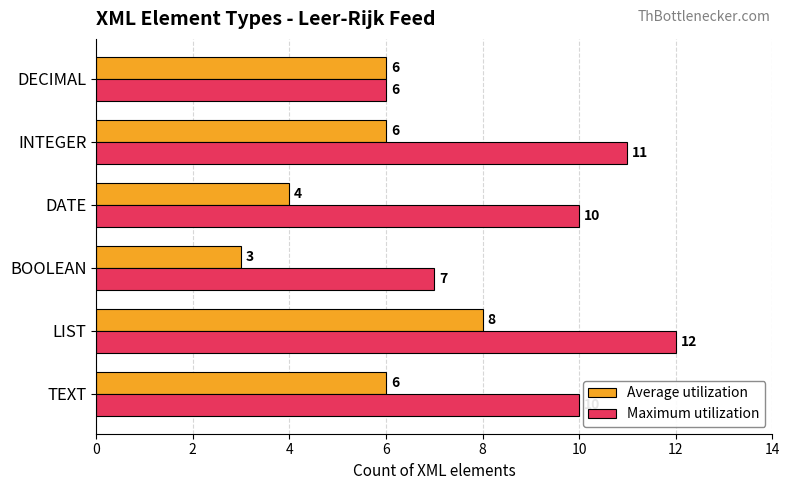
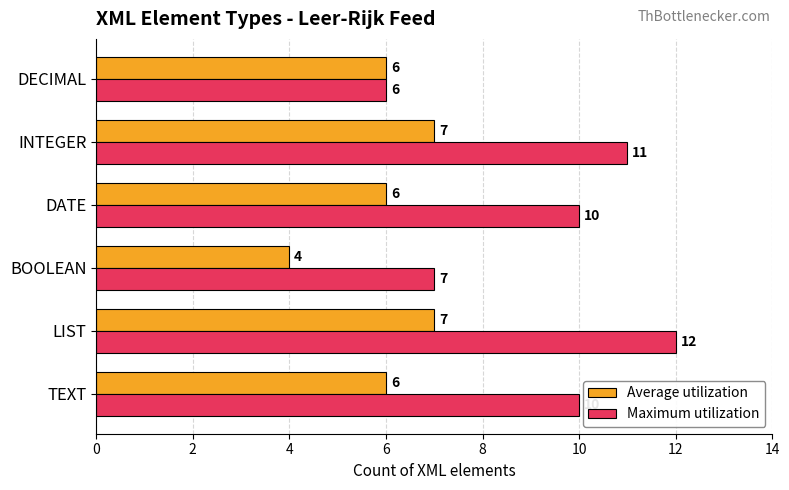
Average utilization, INTEGER: 6 -> 7
Average utilization, DATE: 4 -> 6
Average utilization, BOOLEAN: 3 -> 4
Average utilization, LIST: 8 -> 7
